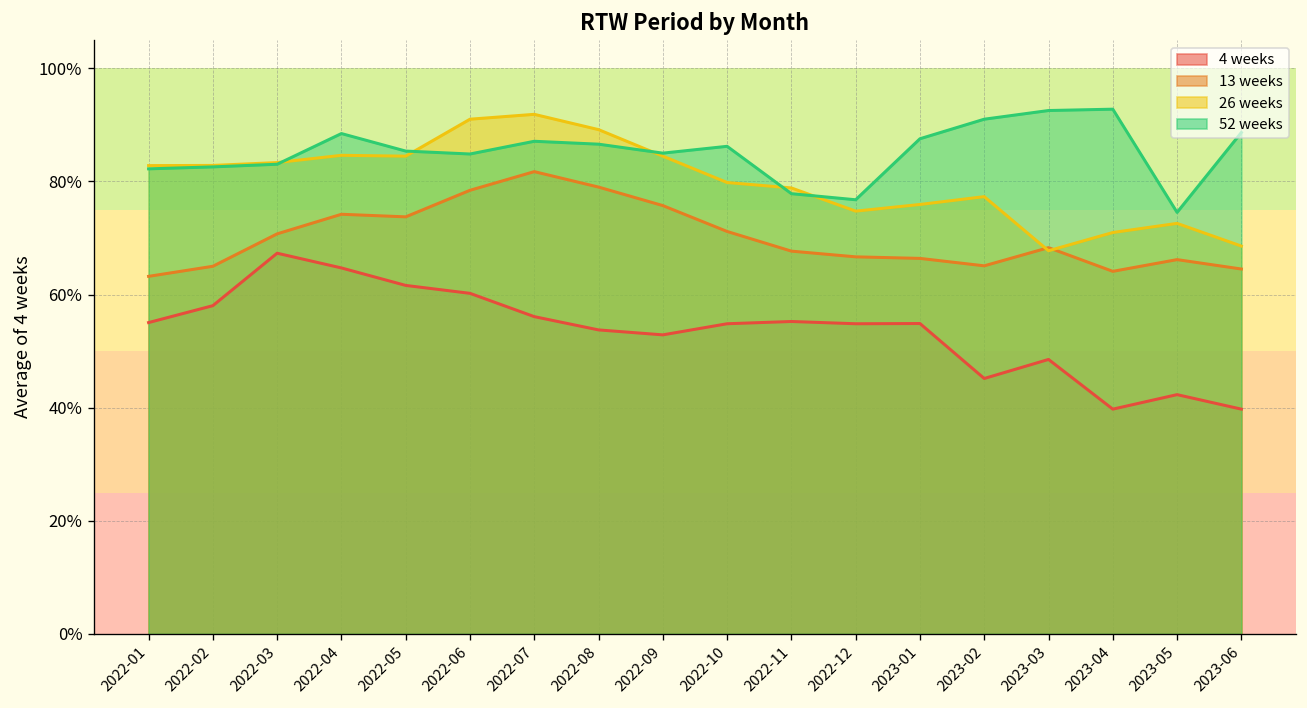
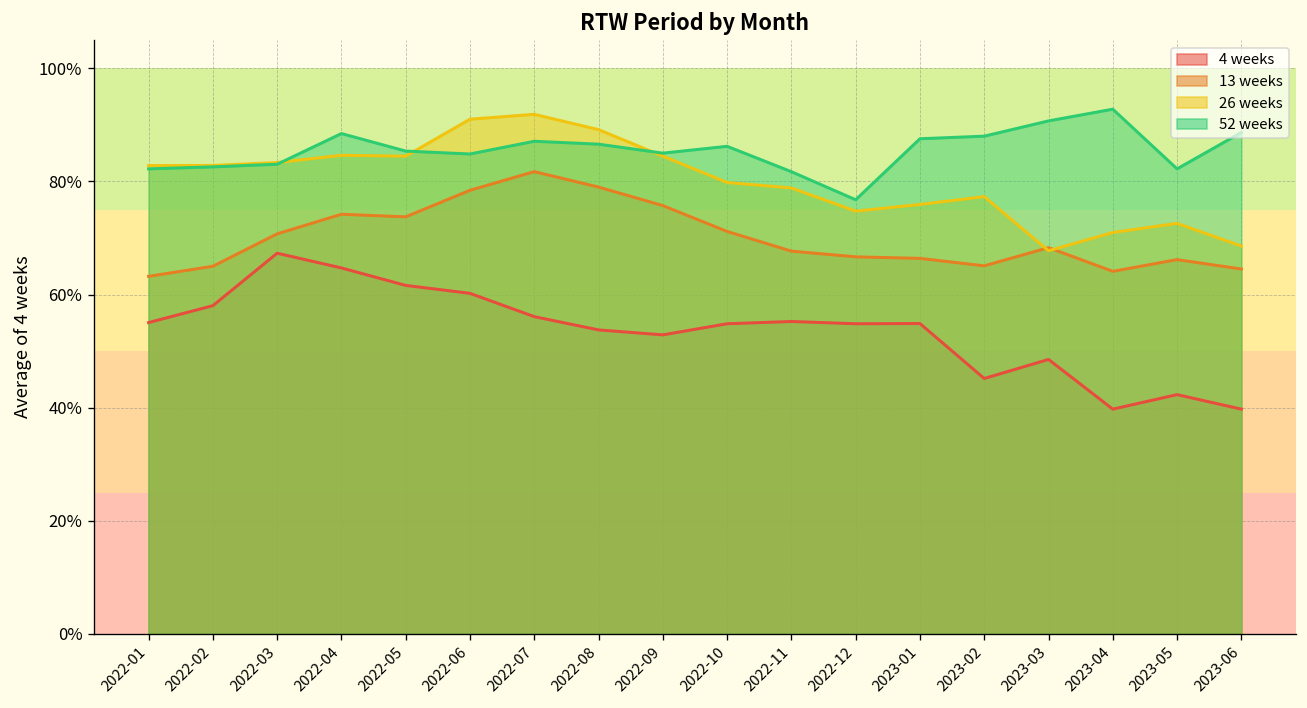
52 weeks, 2022-11: 78% -> 82%
52 weeks, 2023-02: 91% -> 88%
52 weeks, 2023-03: 93% -> 91%
52 weeks, 2023-05: 75% -> 82%
